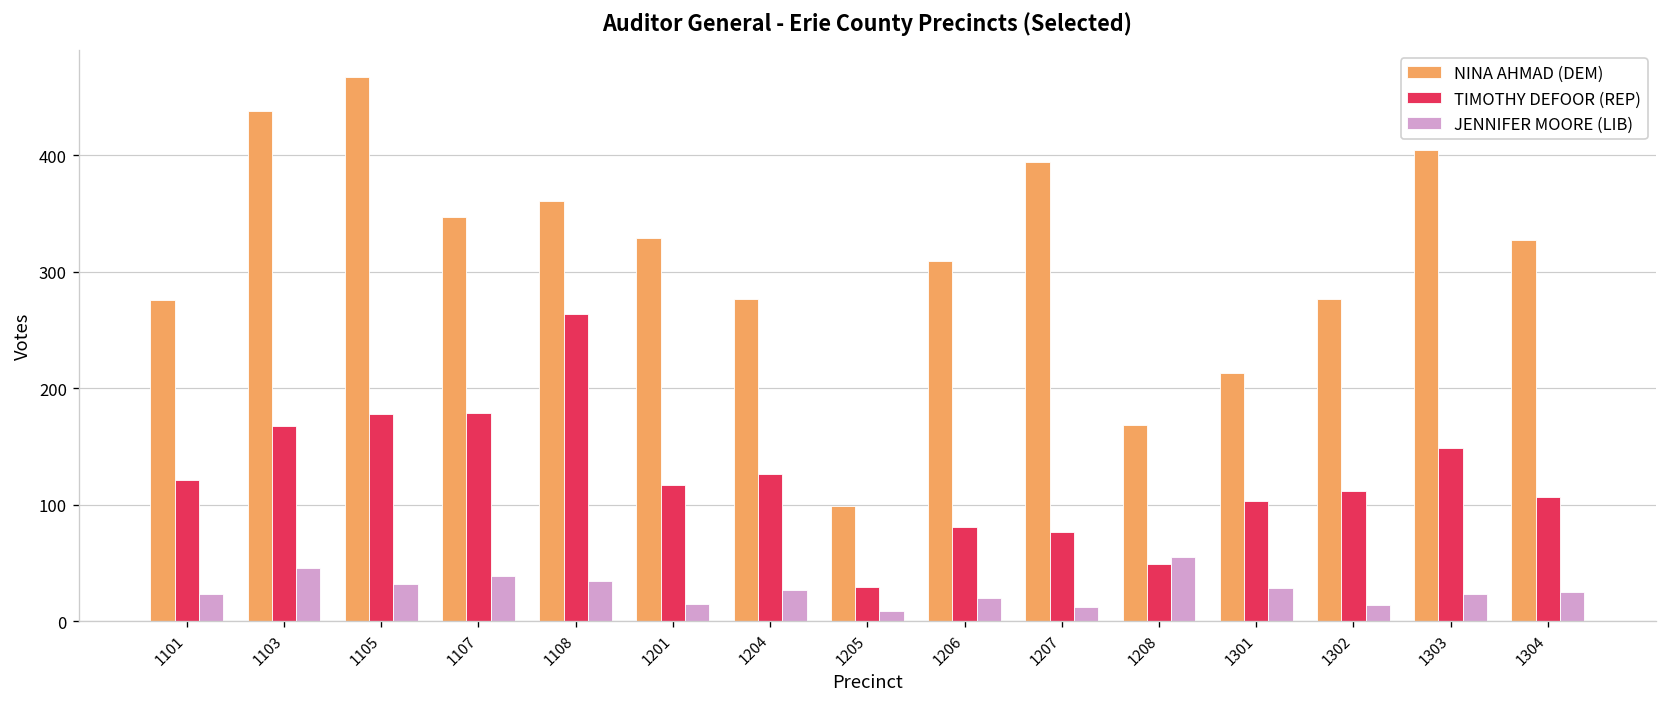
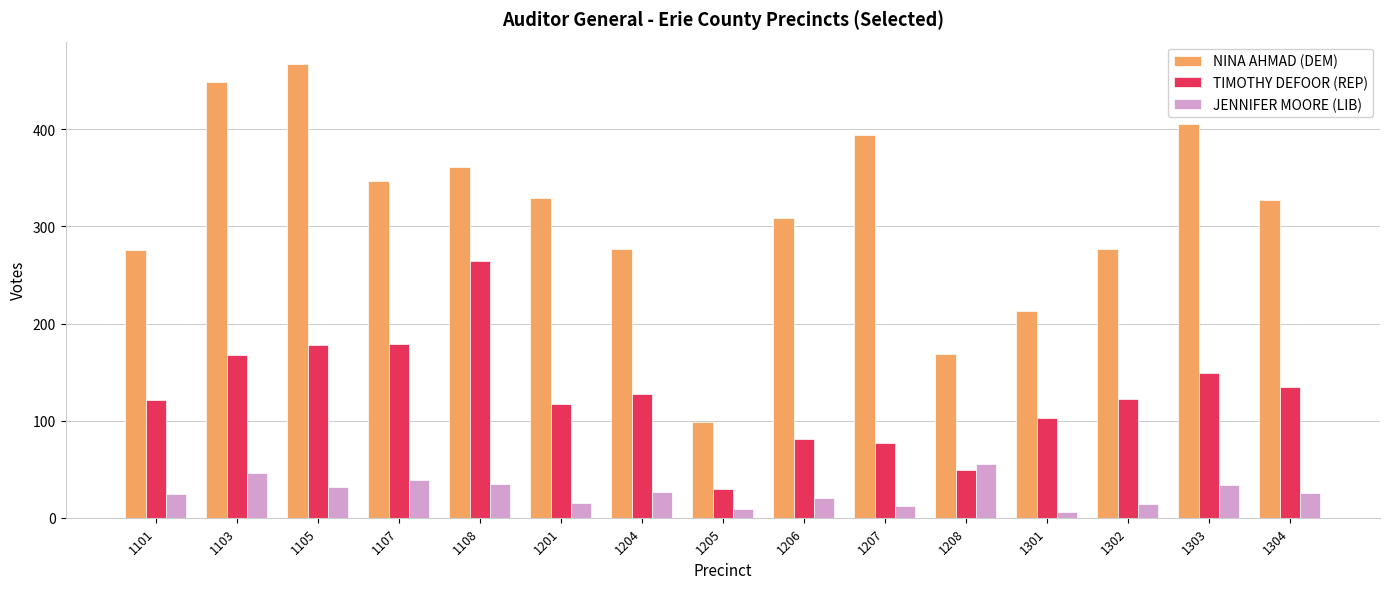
NINA AHMAD (DEM), 1103: 440 -> 450
JENNIFER MOORE (LIB), 1301: 30 -> 10
TIMOTHY DEFOOR (REP), 1302: 110 -> 120
JENNIFER MOORE (LIB), 1303: 20 -> 30
TIMOTHY DEFOOR (REP), 1304: 110 -> 140
